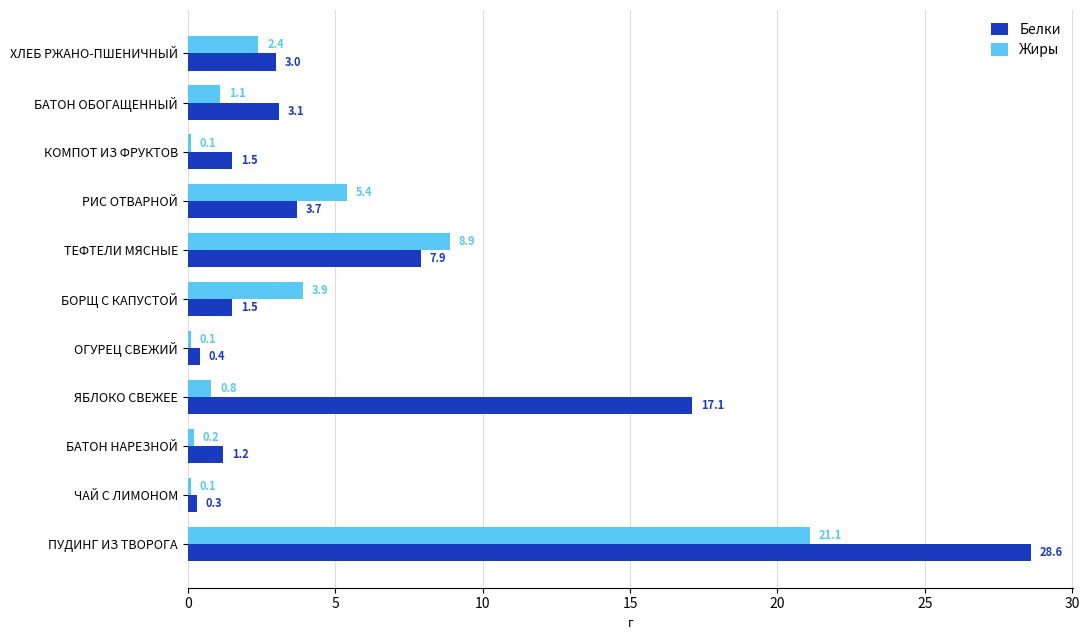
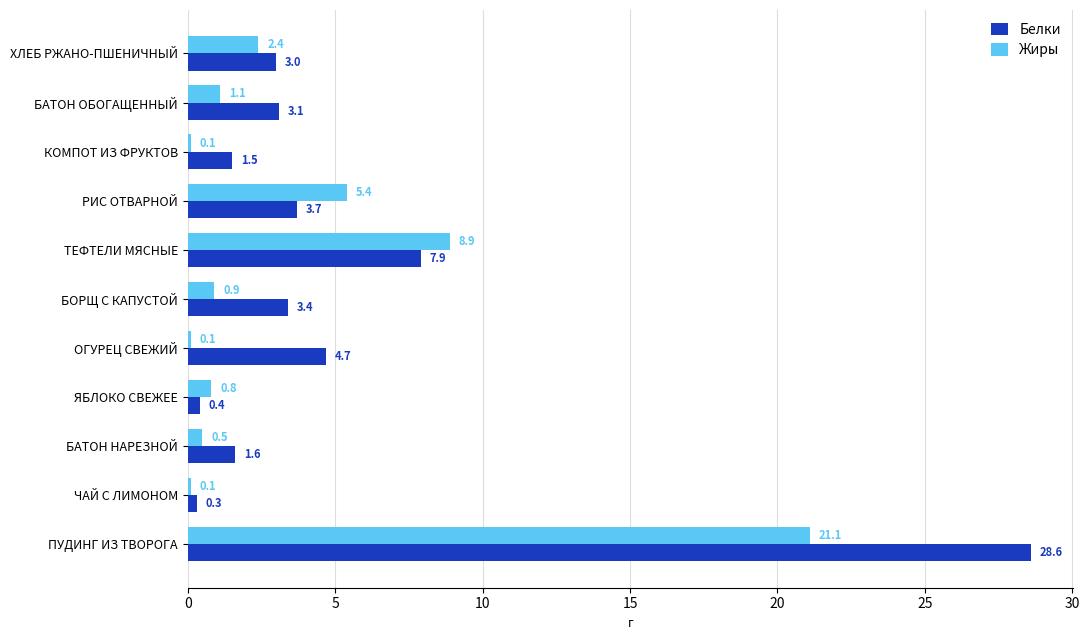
Жиры, БОРЩ С КАПУСТОЙ: 3.9 -> 0.9
Белки, БОРЩ С КАПУСТОЙ: 1.5 -> 3.4
Белки, ОГУРЕЦ СВЕЖИЙ: 0.4 -> 4.7
Белки, ЯБЛОКО СВЕЖЕЕ: 17.1 -> 0.4
Жиры, БАТОН НАРЕЗНОЙ: 0.2 -> 0.5
Белки, БАТОН НАРЕЗНОЙ: 1.2 -> 1.6
